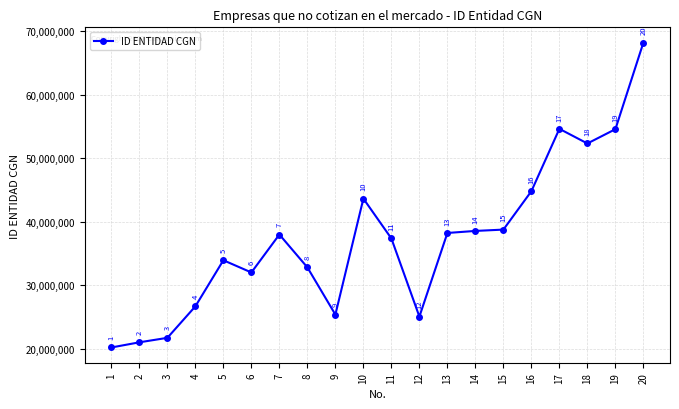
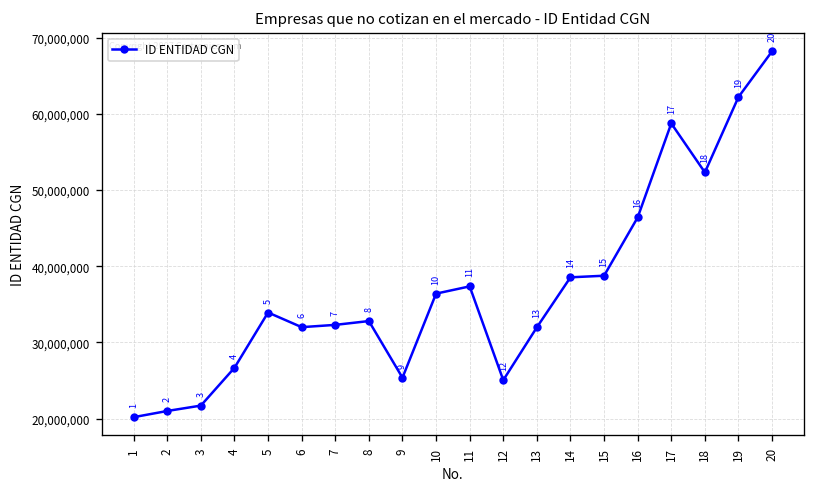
7: 38,000,000 -> 32,000,000
10: 44,000,000 -> 36,000,000
13: 38,000,000 -> 32,000,000
16: 45,000,000 -> 46,000,000
17: 55,000,000 -> 59,000,000
19: 55,000,000 -> 62,000,000
